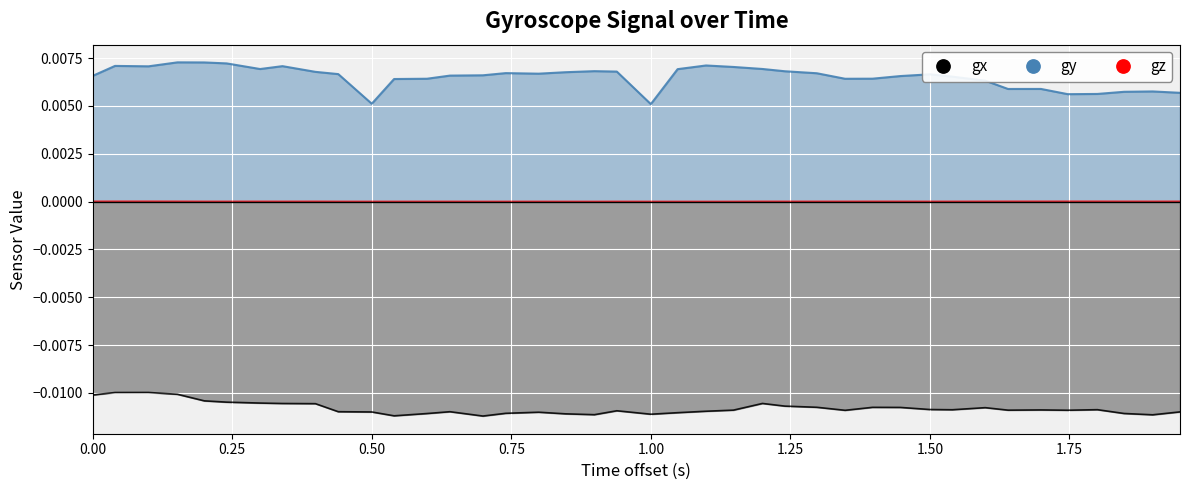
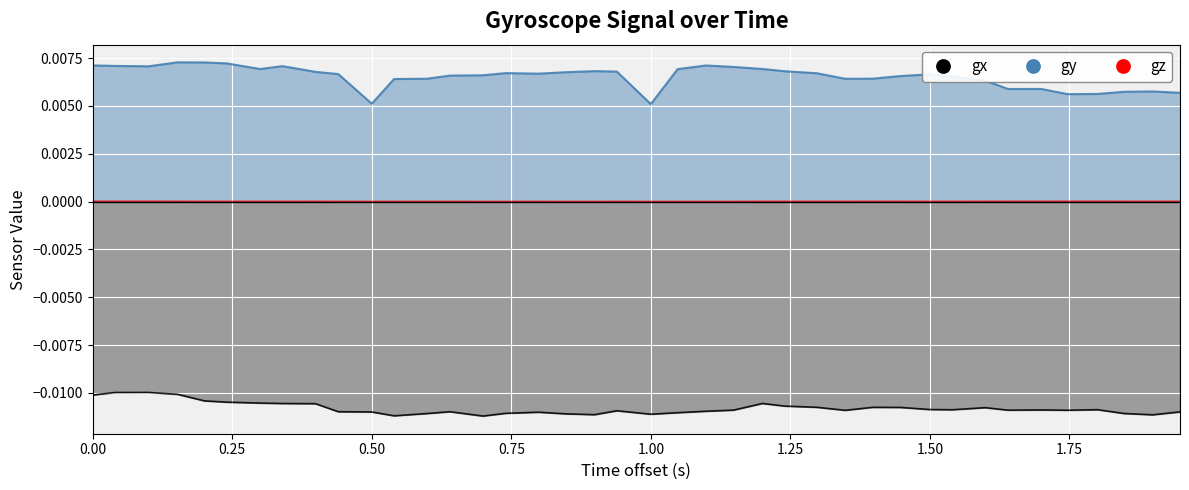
gy, 0.00: 0.0066 -> 0.0071
